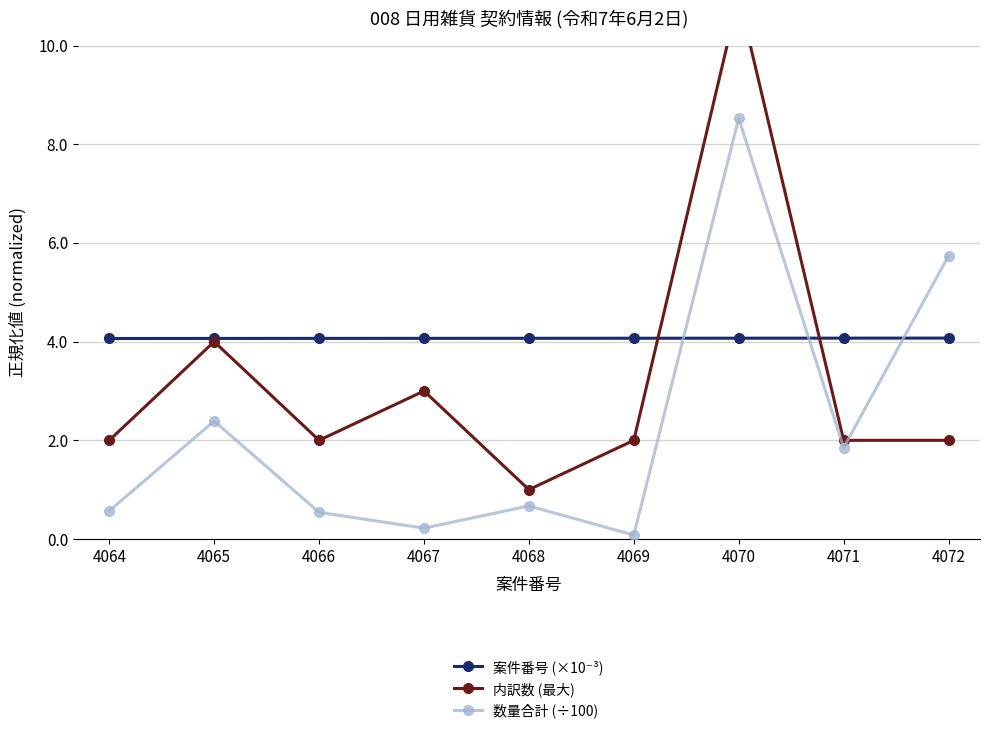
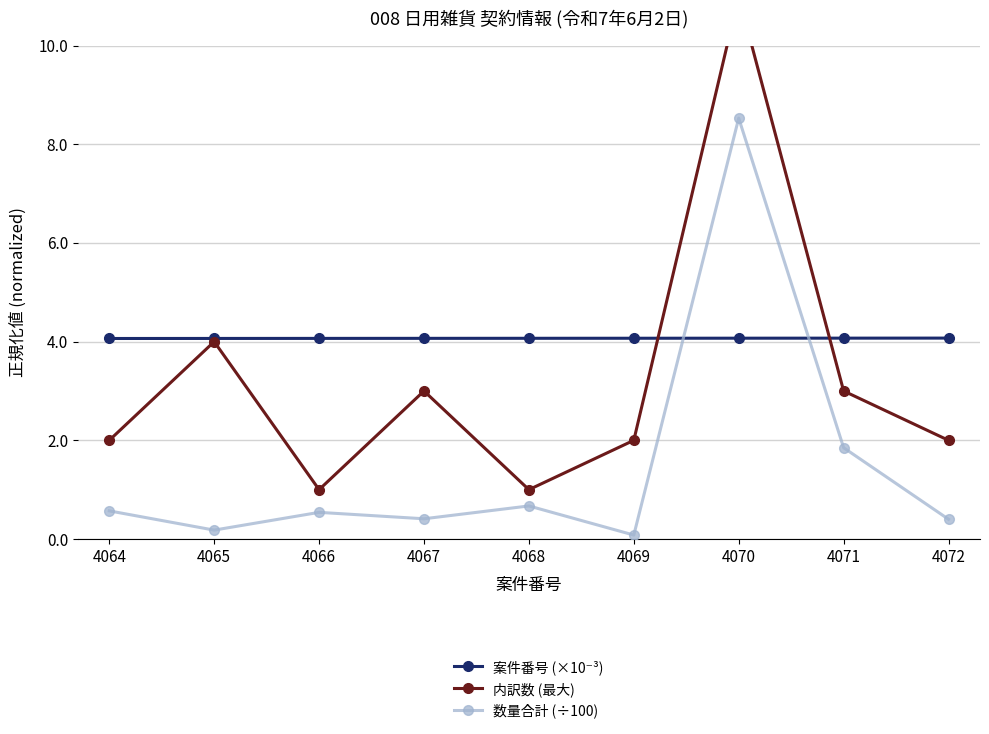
数量合計 (÷100), 4065: 2.4 -> 0.2
内訳数 (最大), 4066: 2 -> 1
数量合計 (÷100), 4067: 0.2 -> 0.4
内訳数 (最大), 4071: 2 -> 3
数量合計 (÷100), 4072: 5.7 -> 0.4
